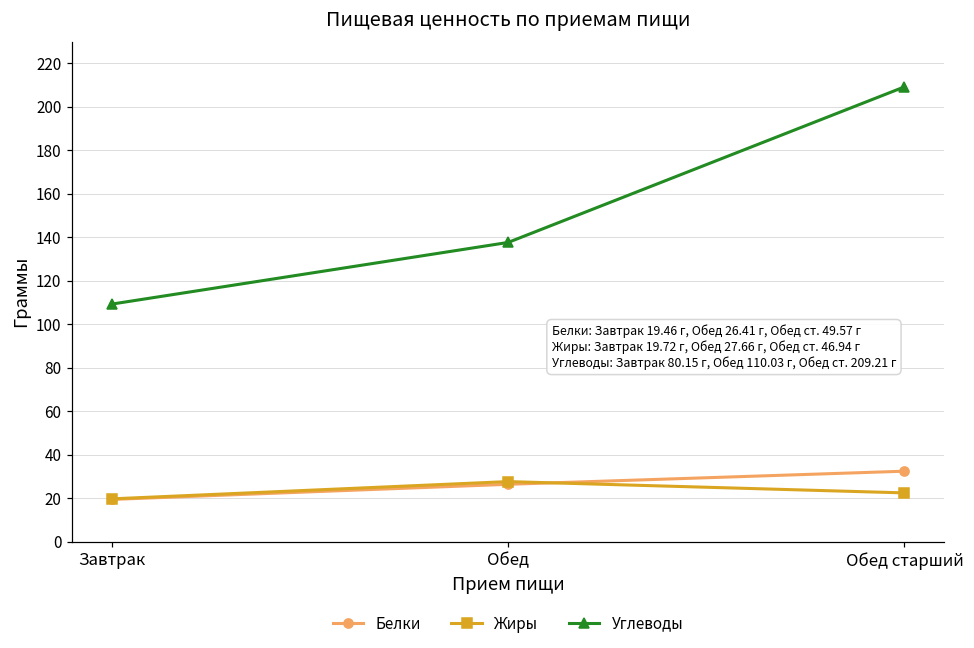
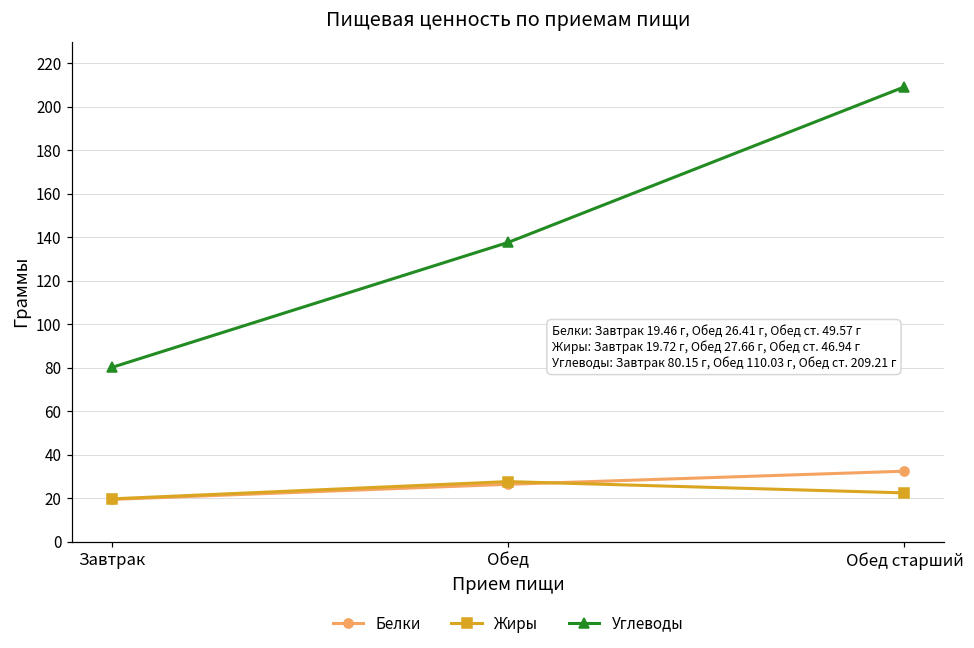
Углеводы, Завтрак: 109 -> 80
